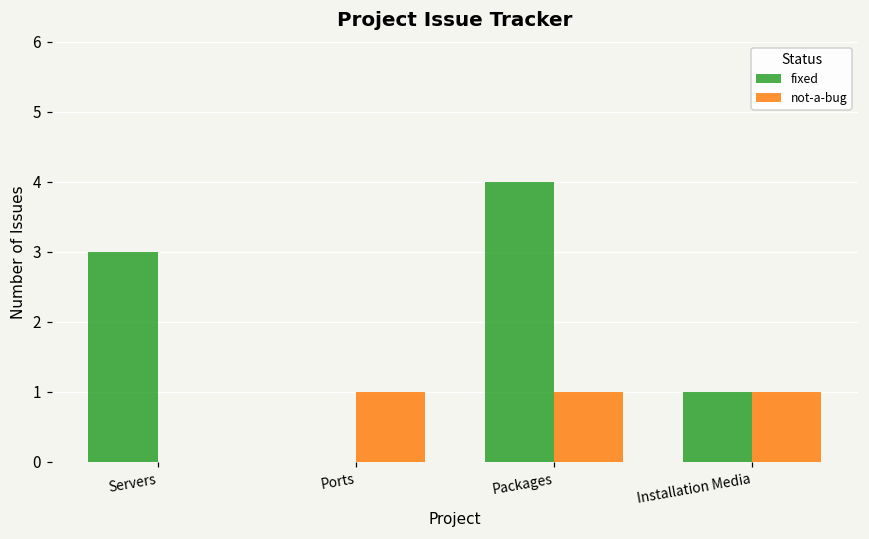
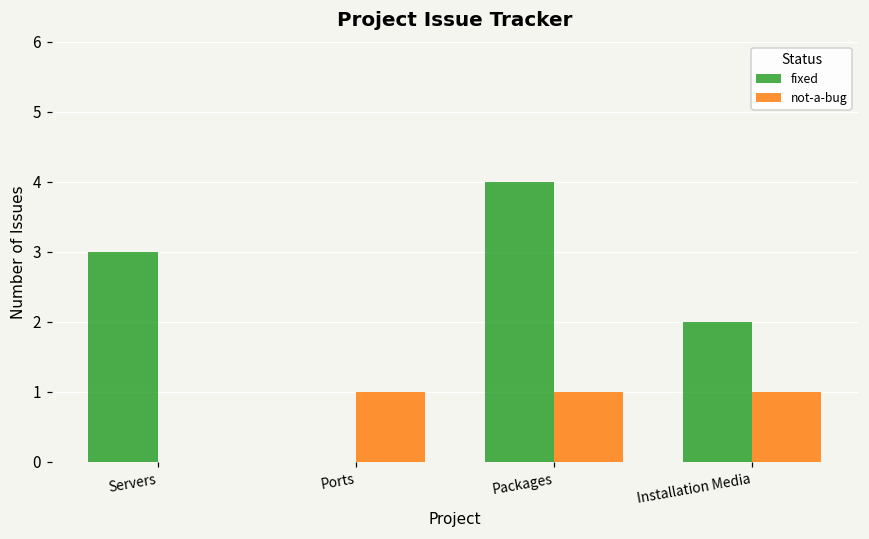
fixed, Installation Media: 1 -> 2
